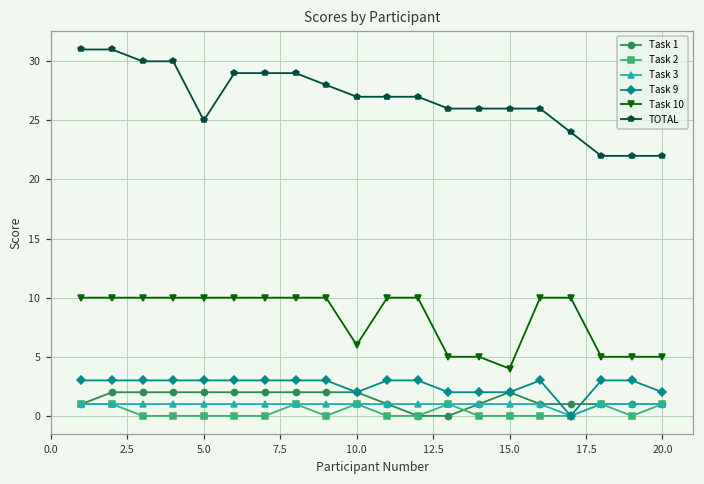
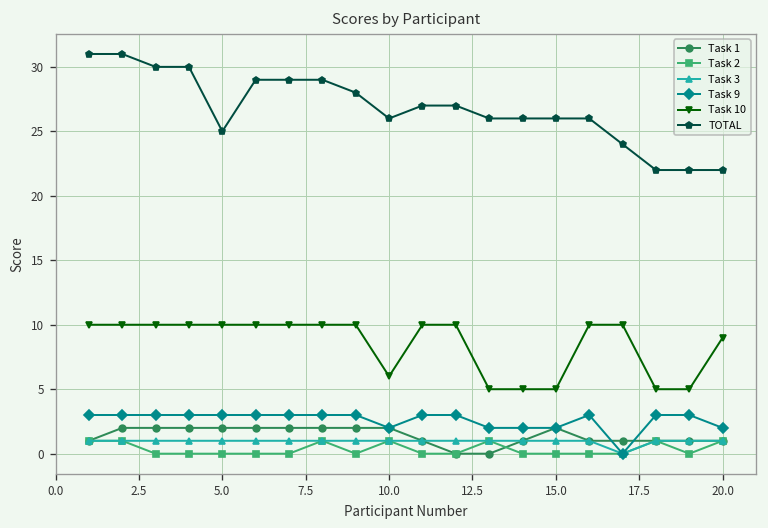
TOTAL, 10.0: 27 -> 26
Task 10, 15.0: 4 -> 5
Task 10, 20.0: 5 -> 9
